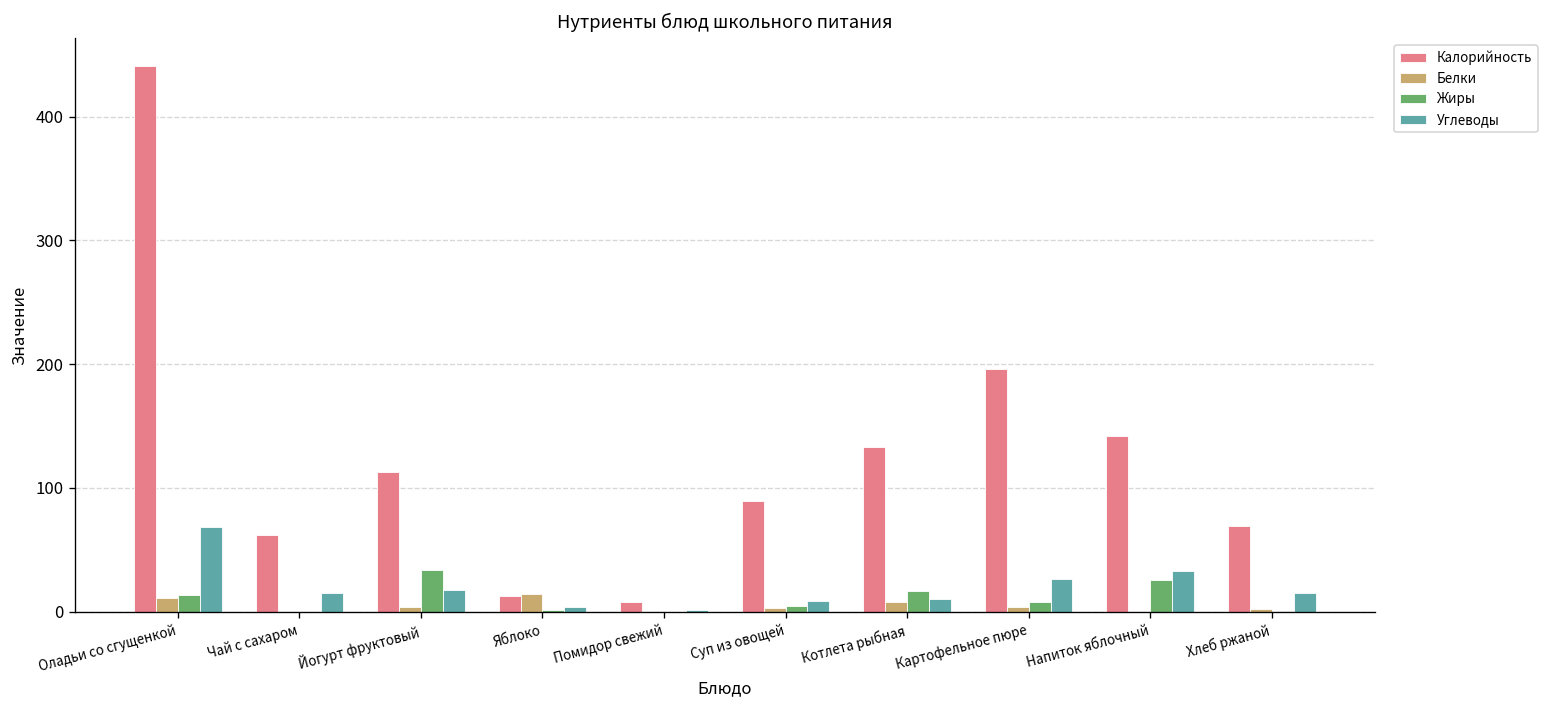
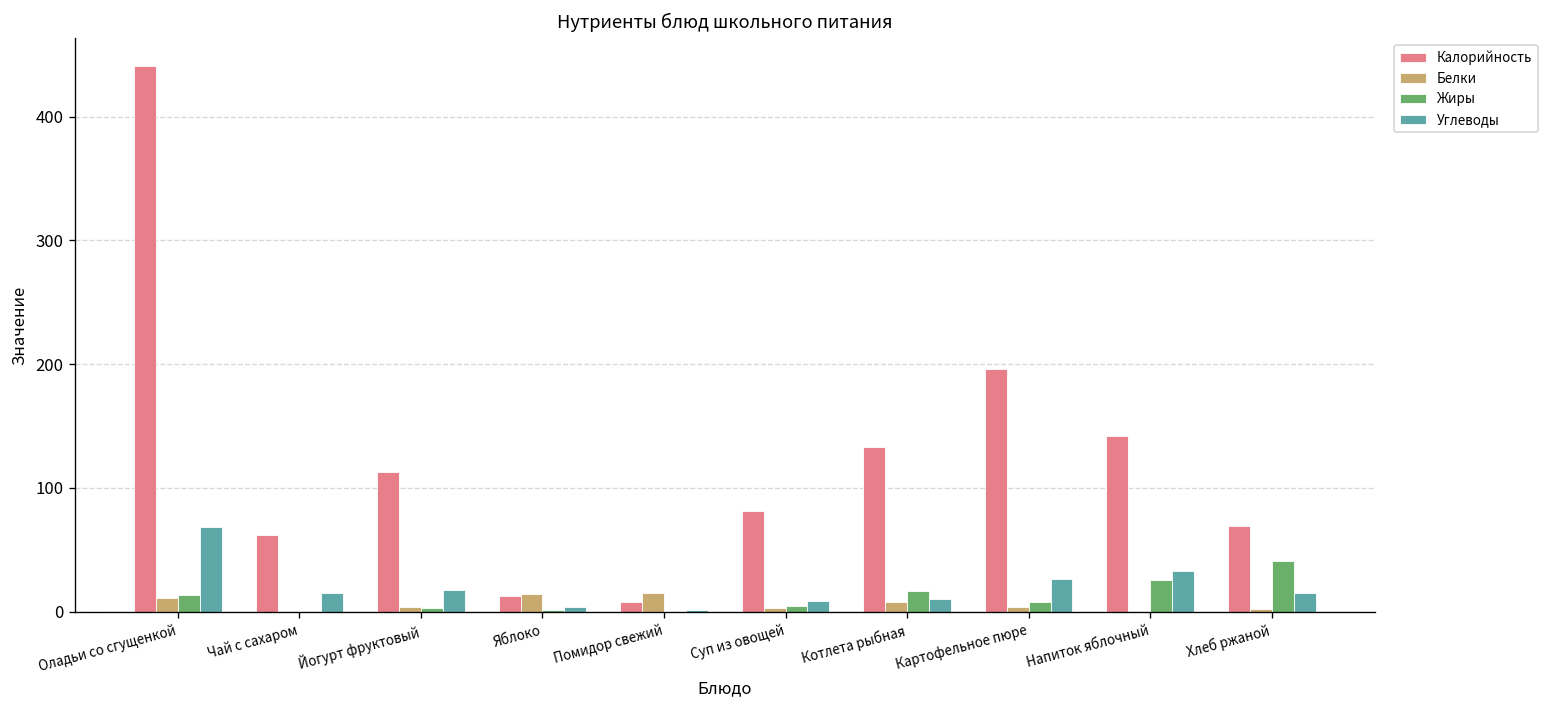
Жиры, Йогурт фруктовый: 34 -> 3
Белки, Помидор свежий: 0 -> 15
Калорийность, Суп из овощей: 89 -> 81
Жиры, Хлеб ржаной: 0 -> 41
